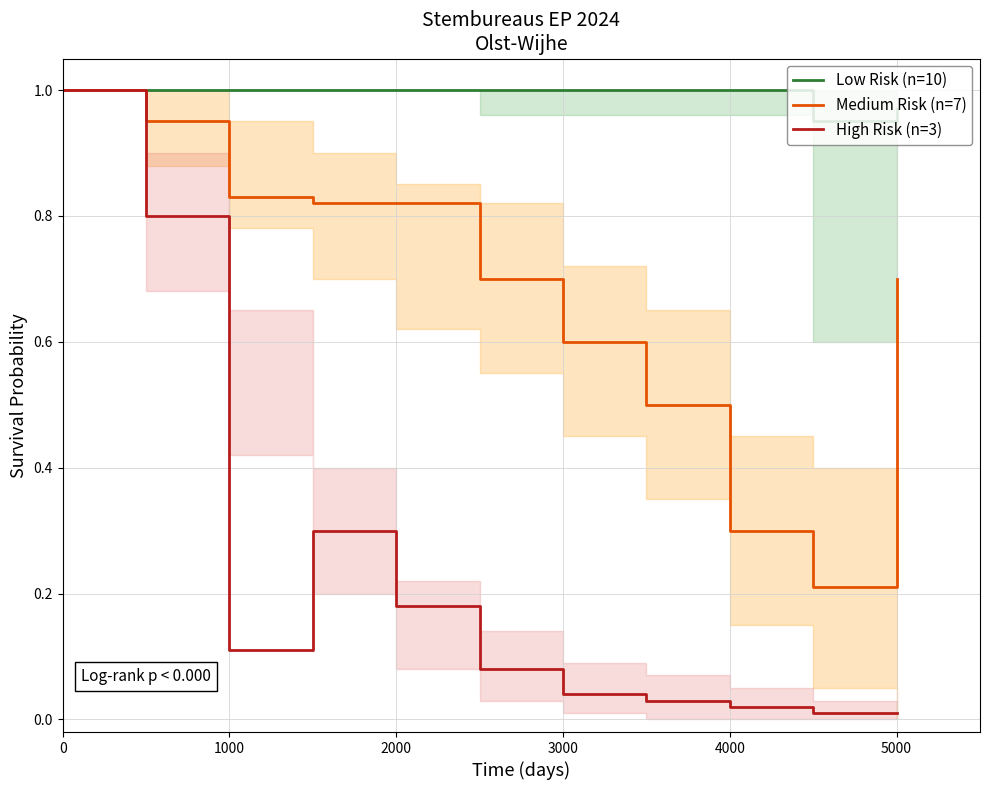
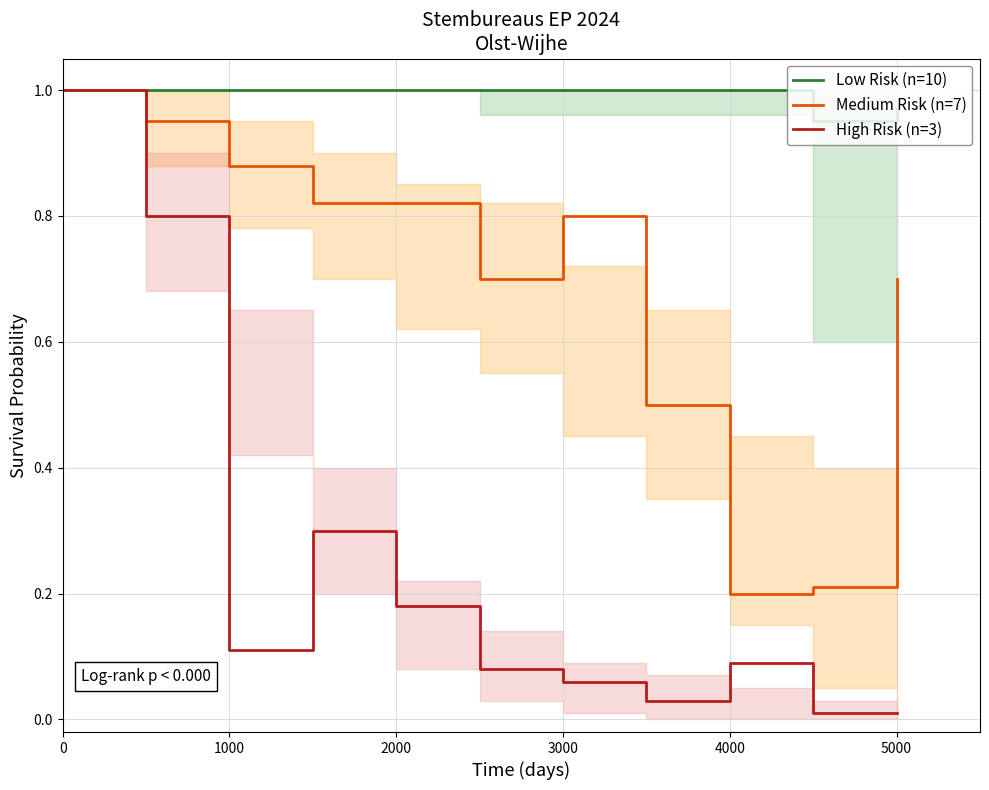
Medium Risk (n=7), 1000: 0.83 -> 0.88
Medium Risk (n=7), 3000: 0.6 -> 0.8
High Risk (n=3), 3000: 0.04 -> 0.06
Medium Risk (n=7), 4000: 0.3 -> 0.2
High Risk (n=3), 4000: 0.02 -> 0.09
